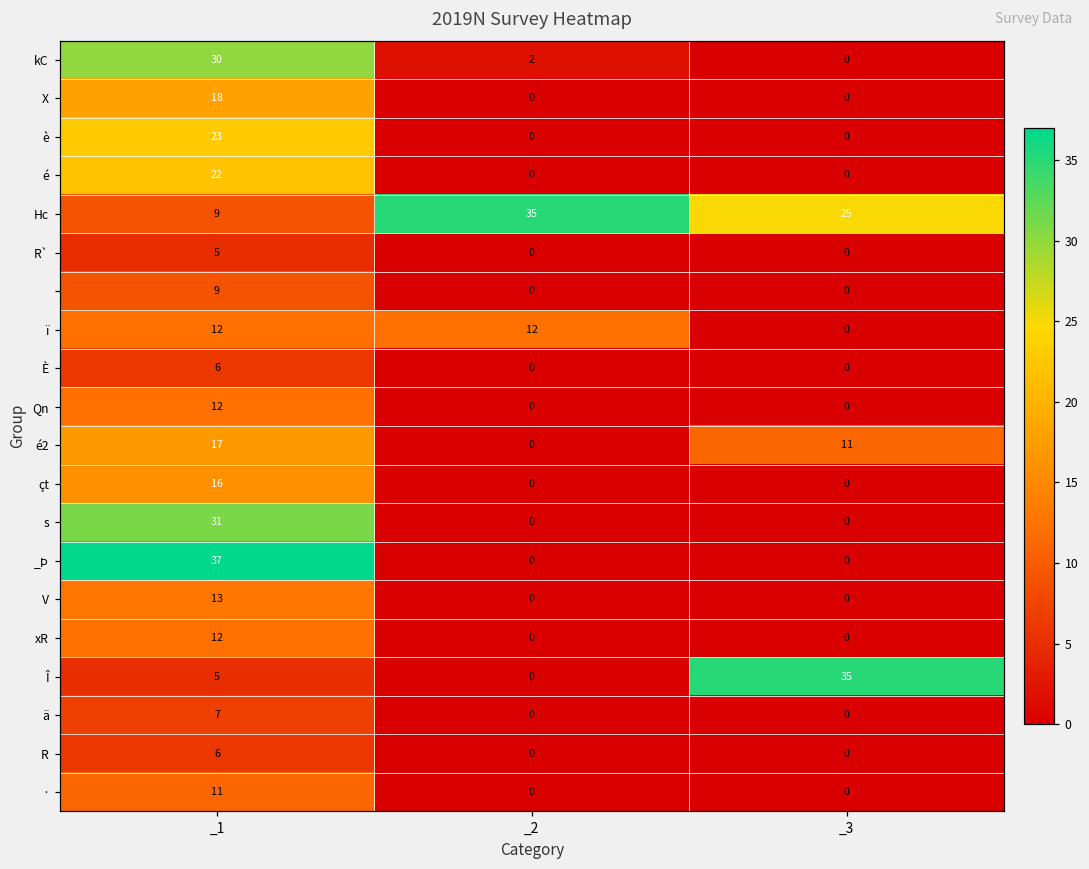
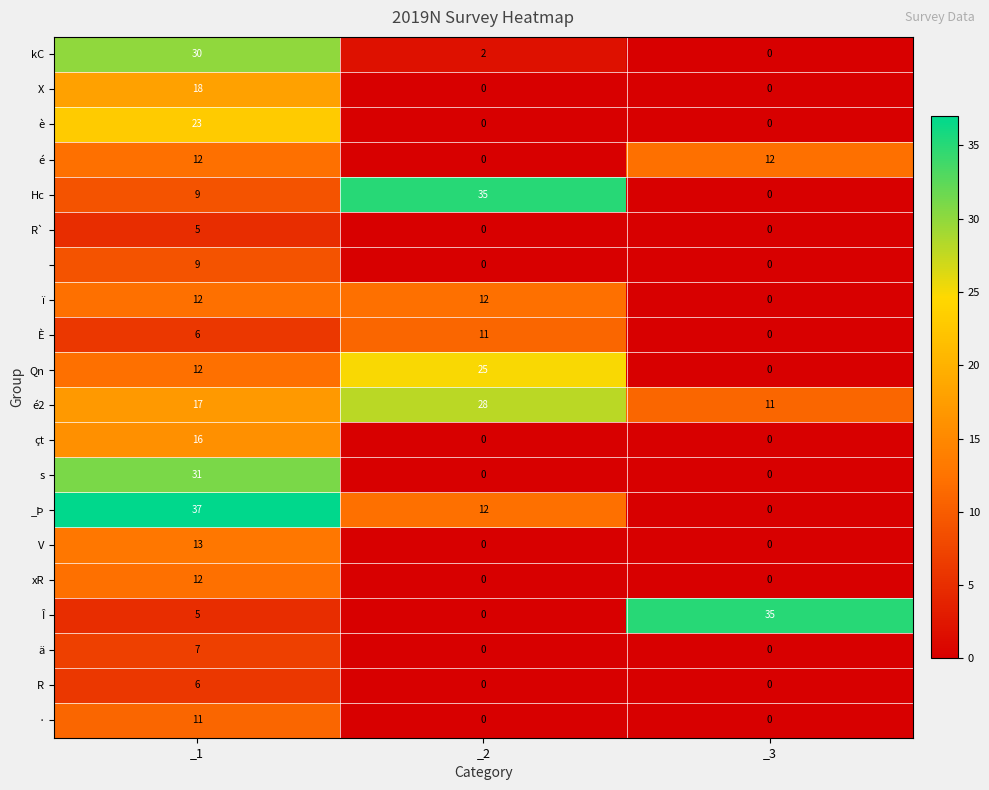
é, _1: 22 -> 12
é, _3: 0 -> 12
Hc, _3: 25 -> 0
È, _2: 0 -> 11
Qn, _2: 0 -> 25
é2, _2: 0 -> 28
_Þ, _2: 0 -> 12
